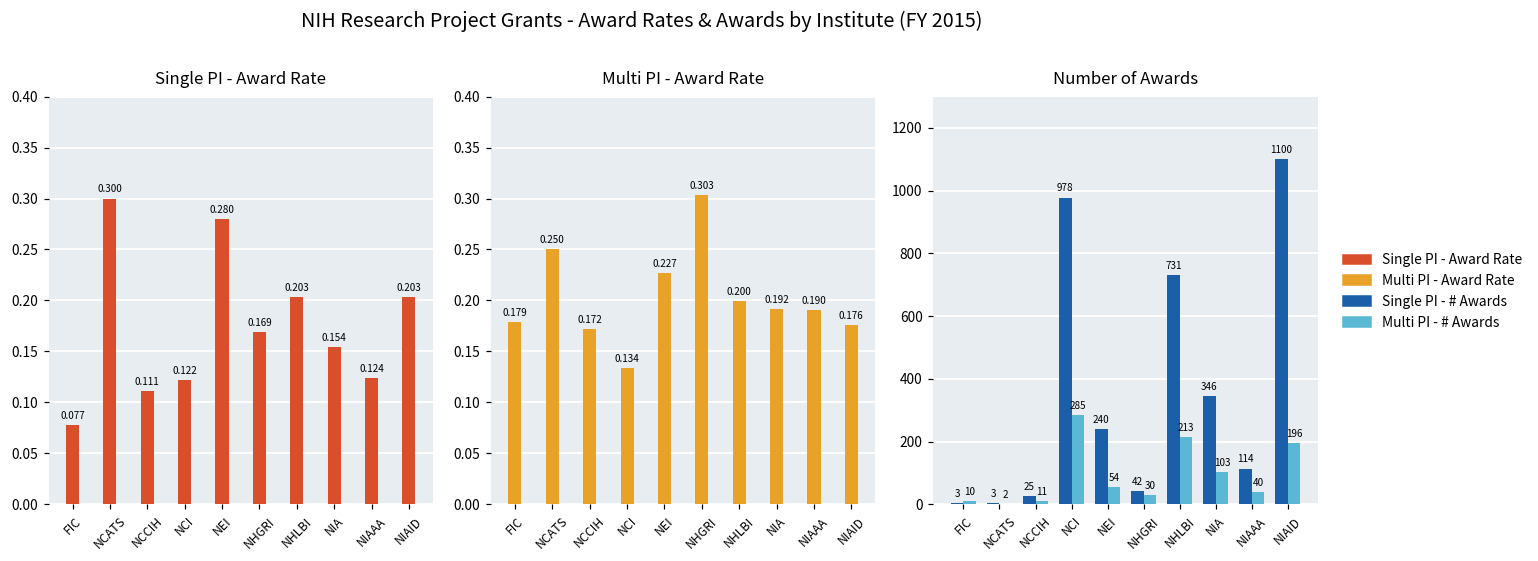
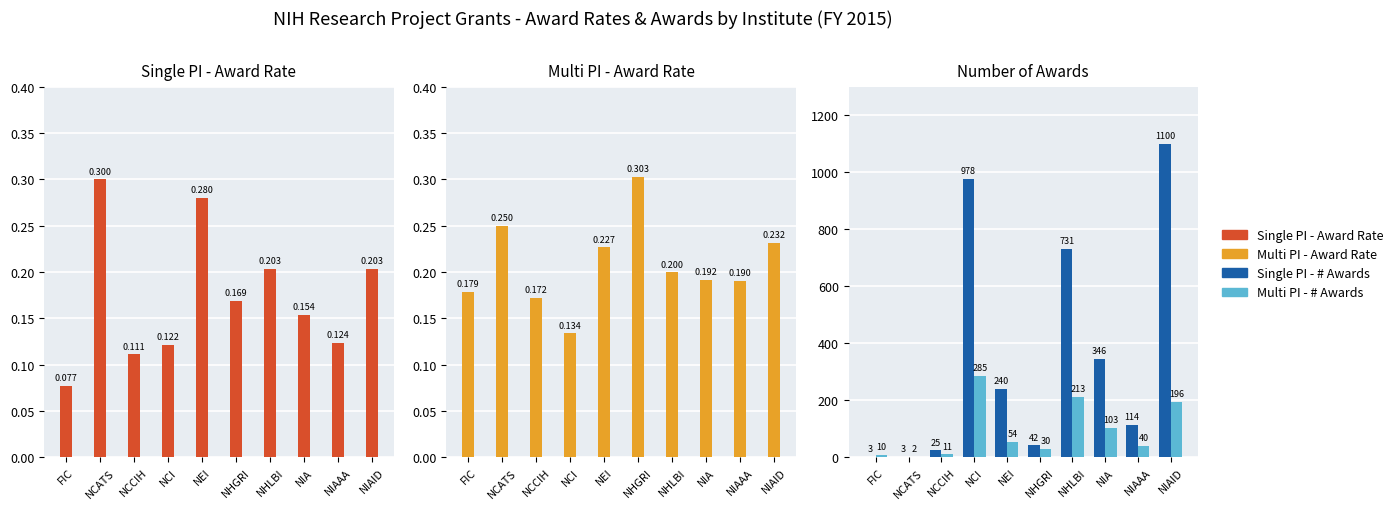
Multi PI - Award Rate, NIAID: 0.176 -> 0.232
